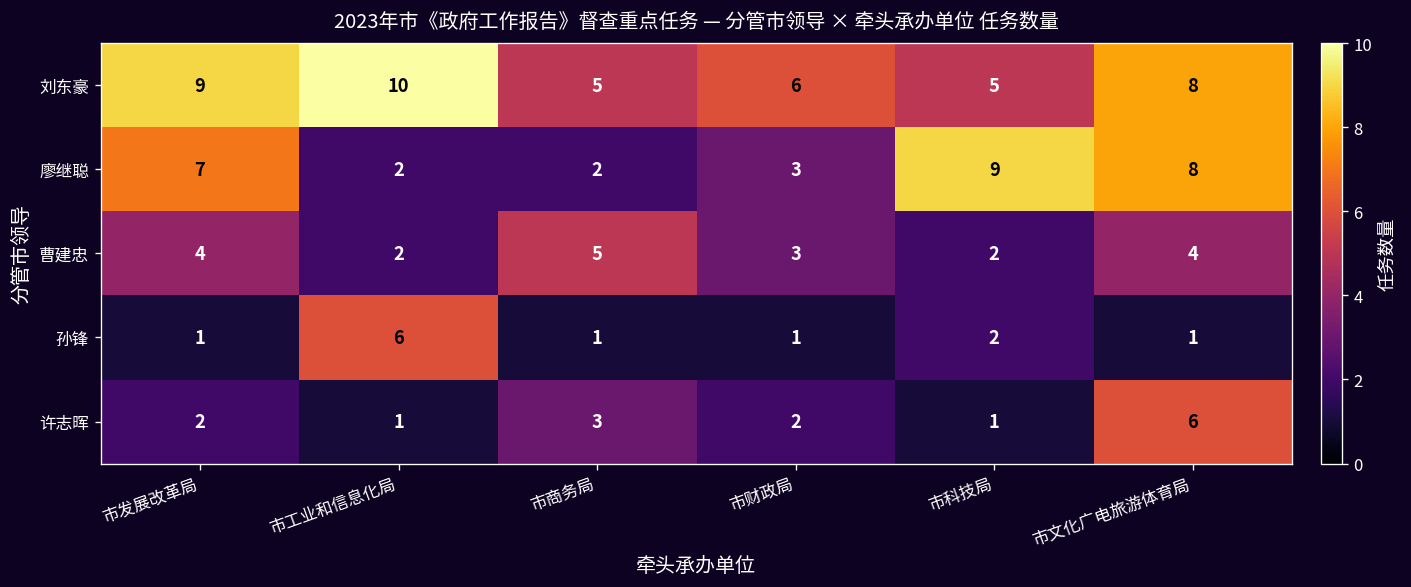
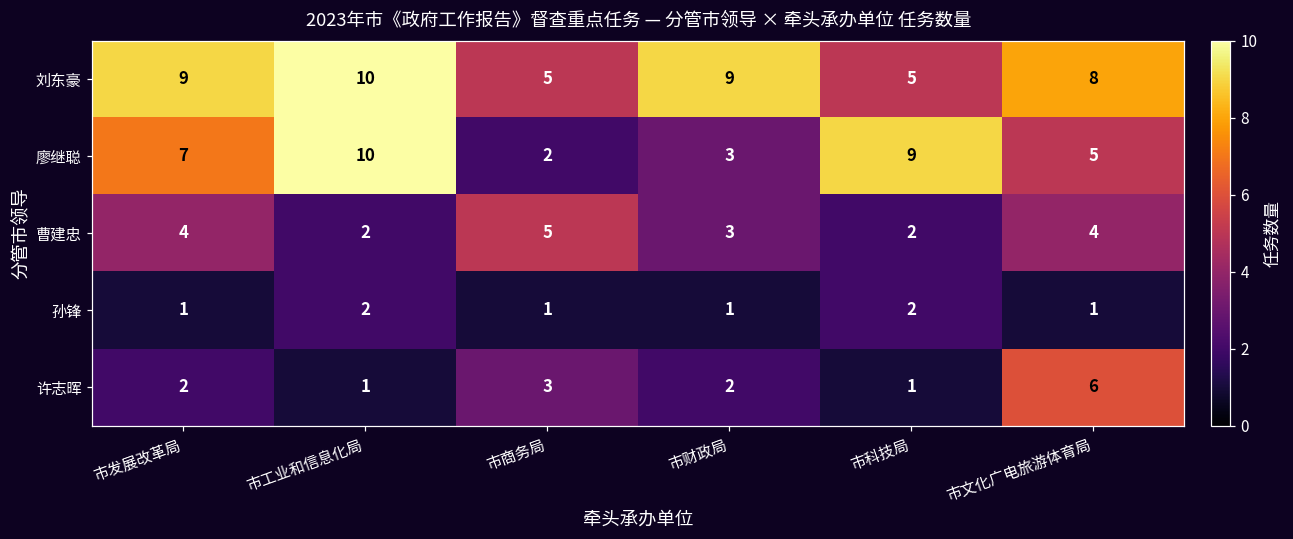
刘东豪, 市财政局: 6 -> 9
廖继聪, 市工业和信息化局: 2 -> 10
廖继聪, 市文化广电旅游体育局: 8 -> 5
孙锋, 市工业和信息化局: 6 -> 2
